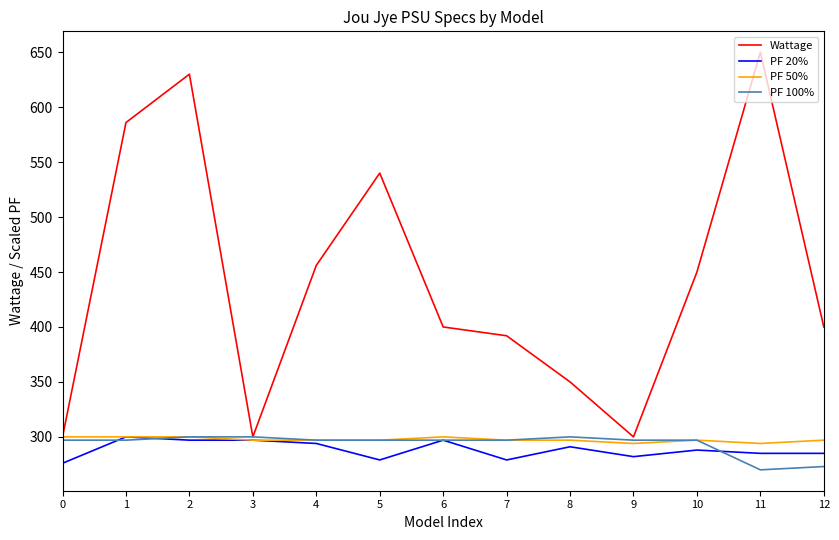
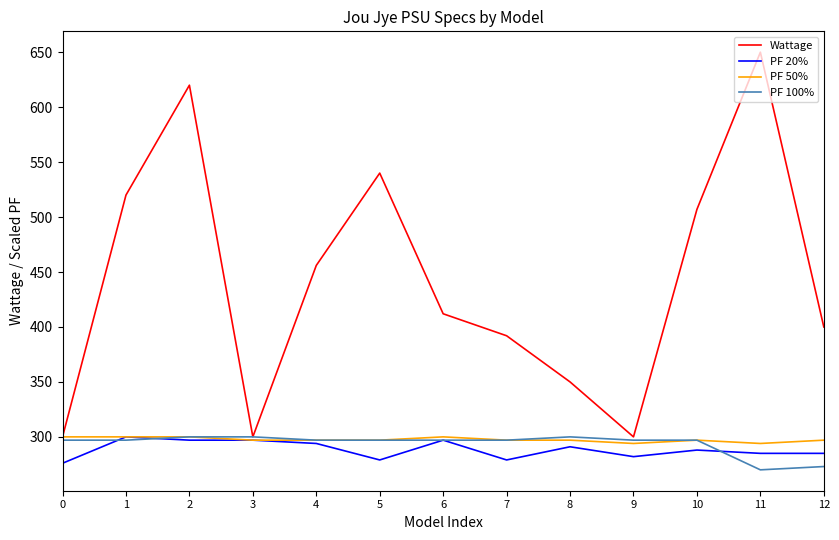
Wattage, 1: 586 -> 520
Wattage, 2: 630 -> 620
Wattage, 6: 400 -> 412
Wattage, 10: 450 -> 507
